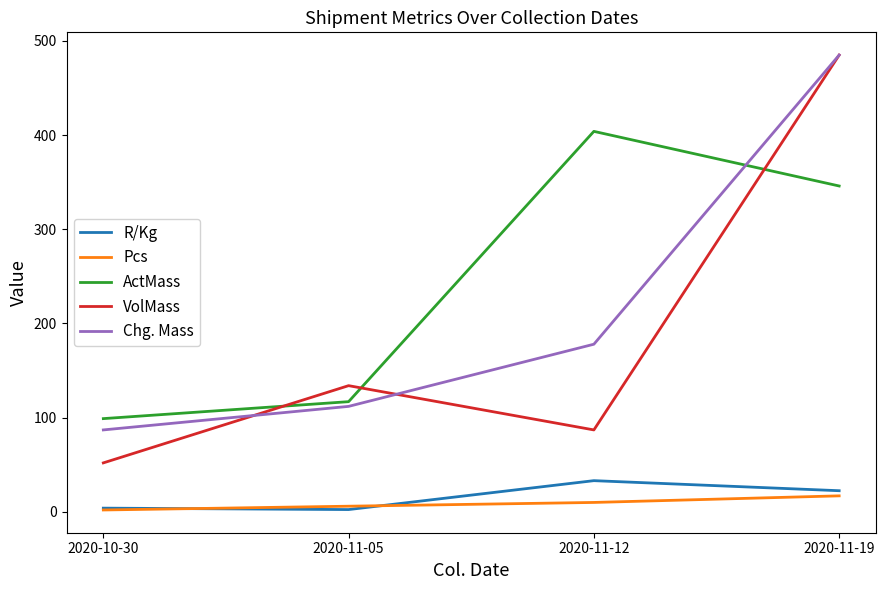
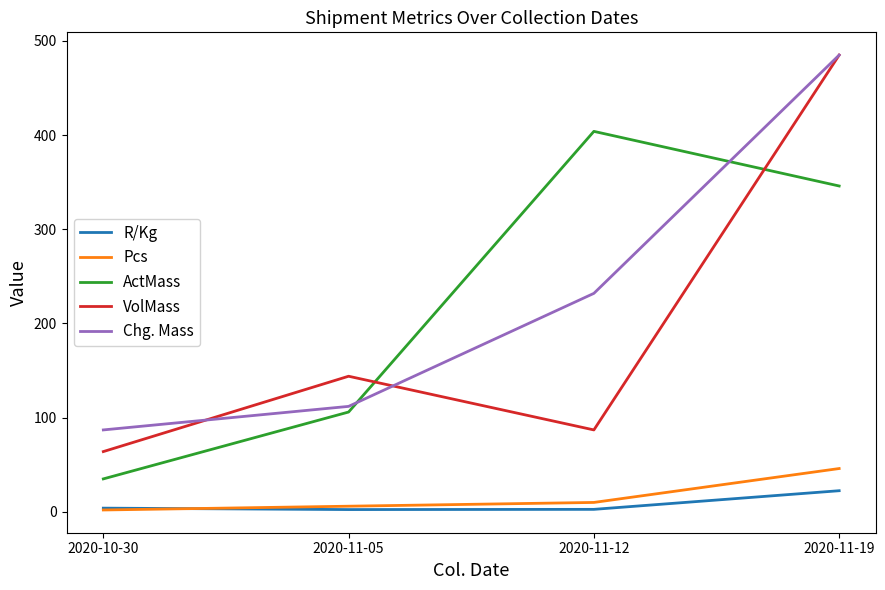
ActMass, 2020-10-30: 100 -> 40
VolMass, 2020-10-30: 50 -> 60
ActMass, 2020-11-05: 120 -> 110
VolMass, 2020-11-05: 130 -> 140
R/Kg, 2020-11-12: 30 -> 0
Chg. Mass, 2020-11-12: 180 -> 230
Pcs, 2020-11-19: 20 -> 50
